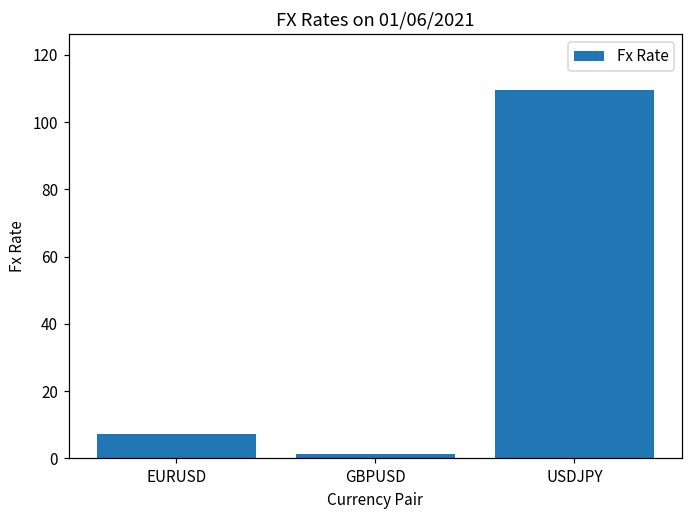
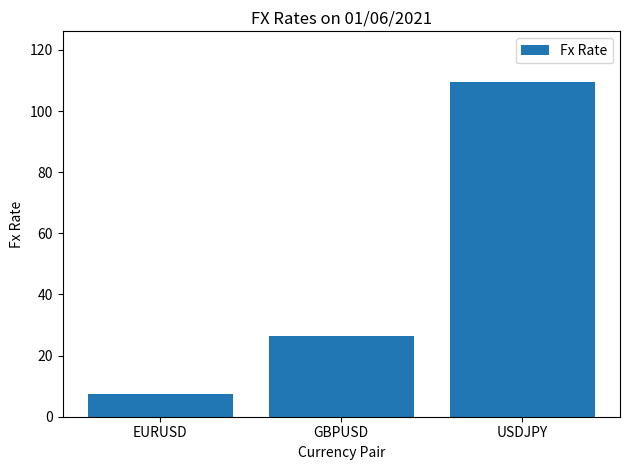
GBPUSD: 1 -> 26
